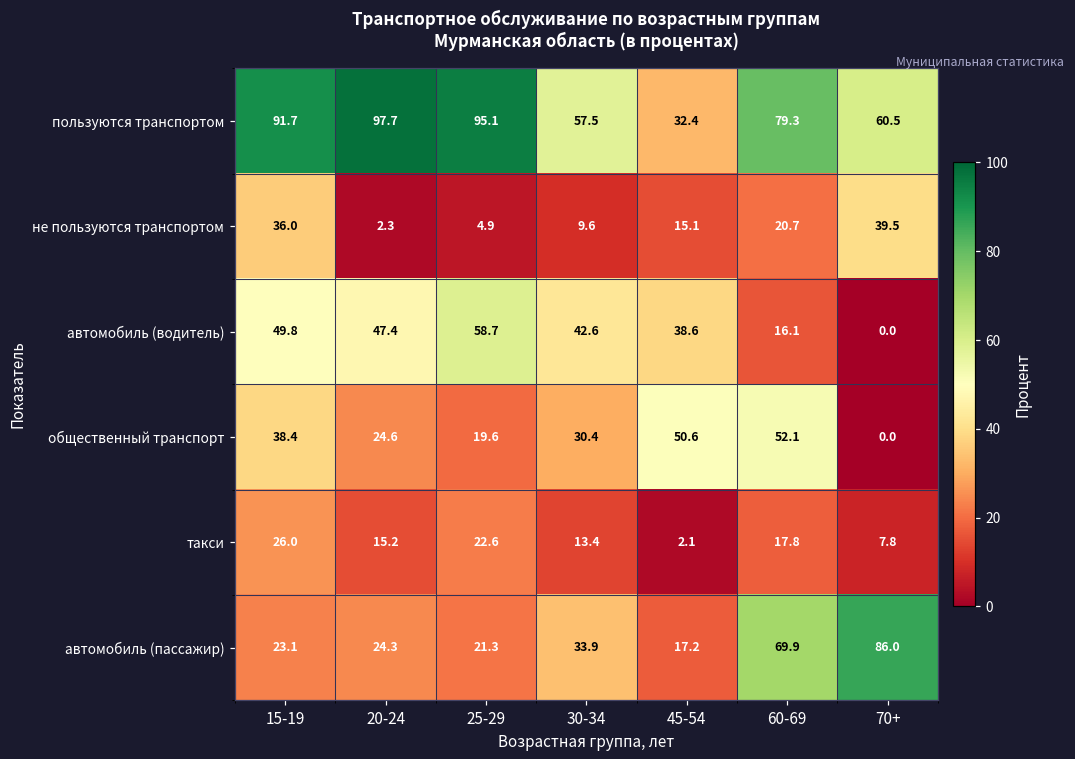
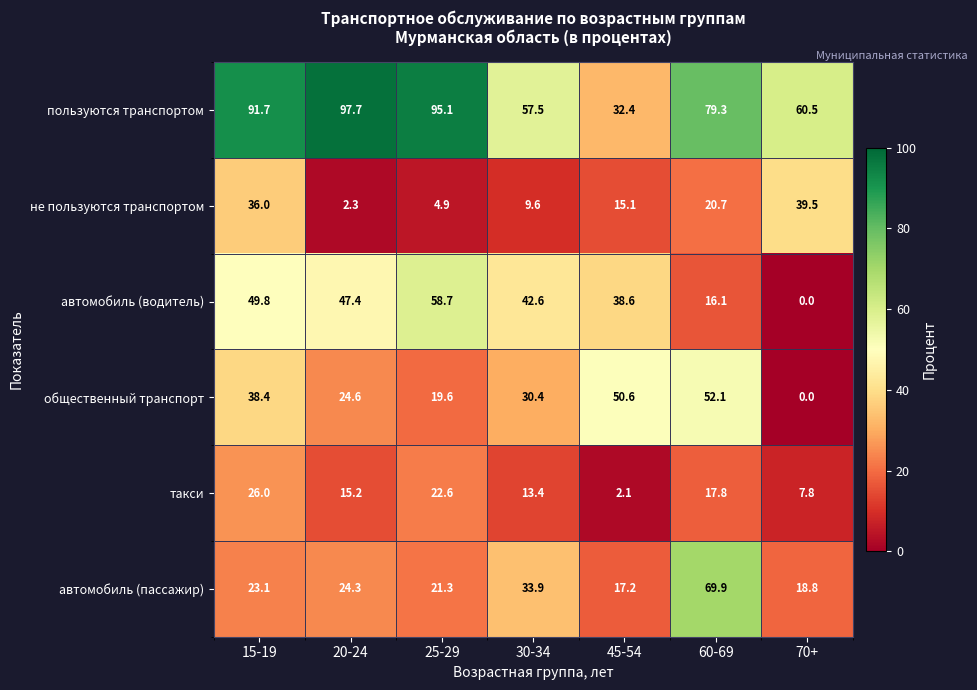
автомобиль (пассажир), 70+: 86.0 -> 18.8
